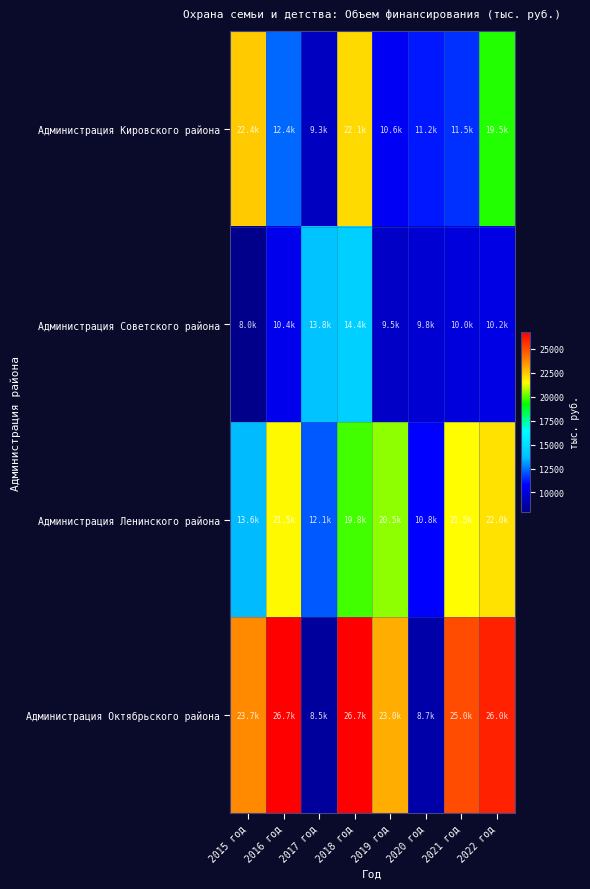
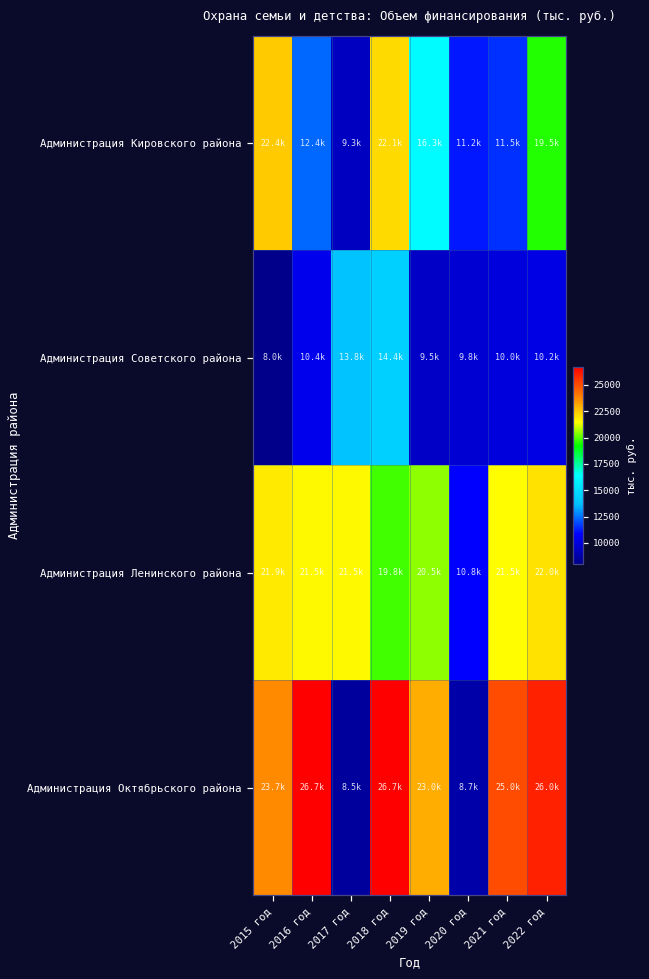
Администрация Кировского района, 2019 год: 10.6k -> 16.3k
Администрация Ленинского района, 2015 год: 13.6k -> 21.9k
Администрация Ленинского района, 2017 год: 12.1k -> 21.5k
